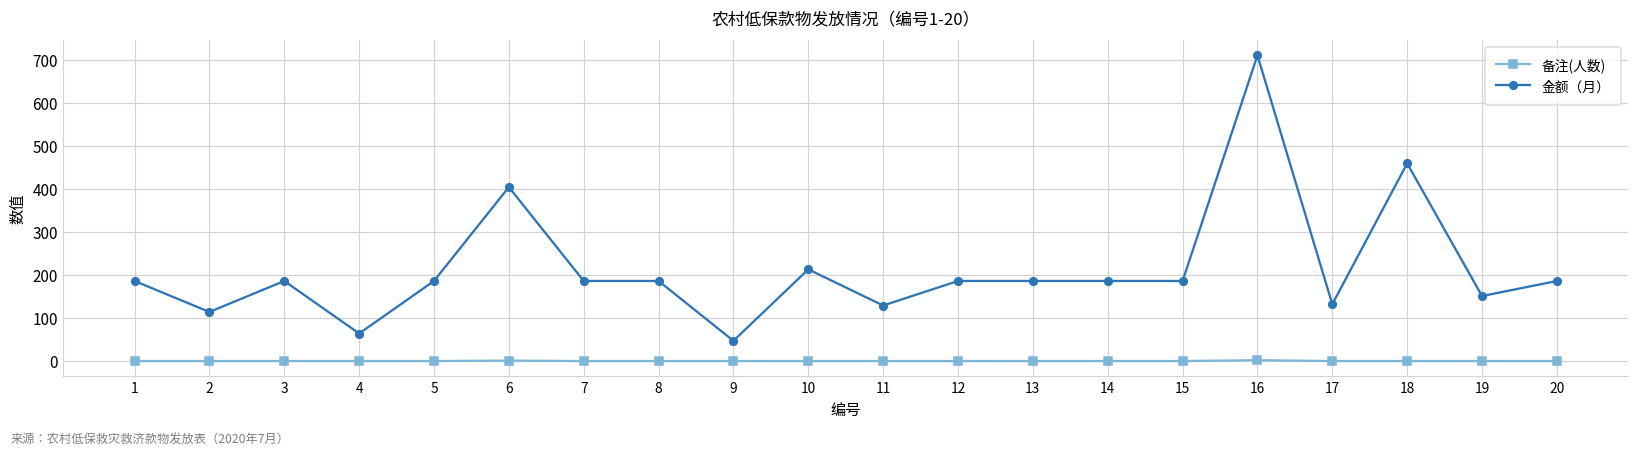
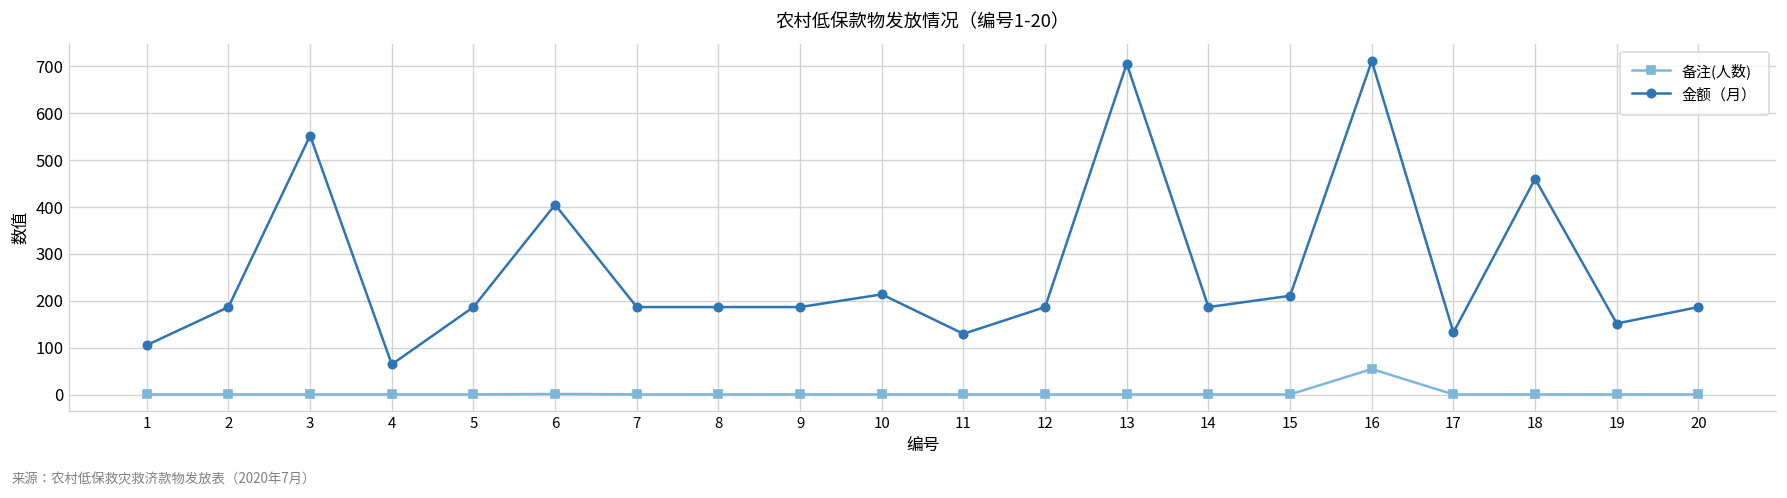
金额（月）, 1: 190 -> 110
金额（月）, 2: 120 -> 190
金额（月）, 3: 190 -> 550
金额（月）, 9: 50 -> 190
金额（月）, 13: 190 -> 710
金额（月）, 15: 190 -> 210
备注(人数), 16: 0 -> 60
